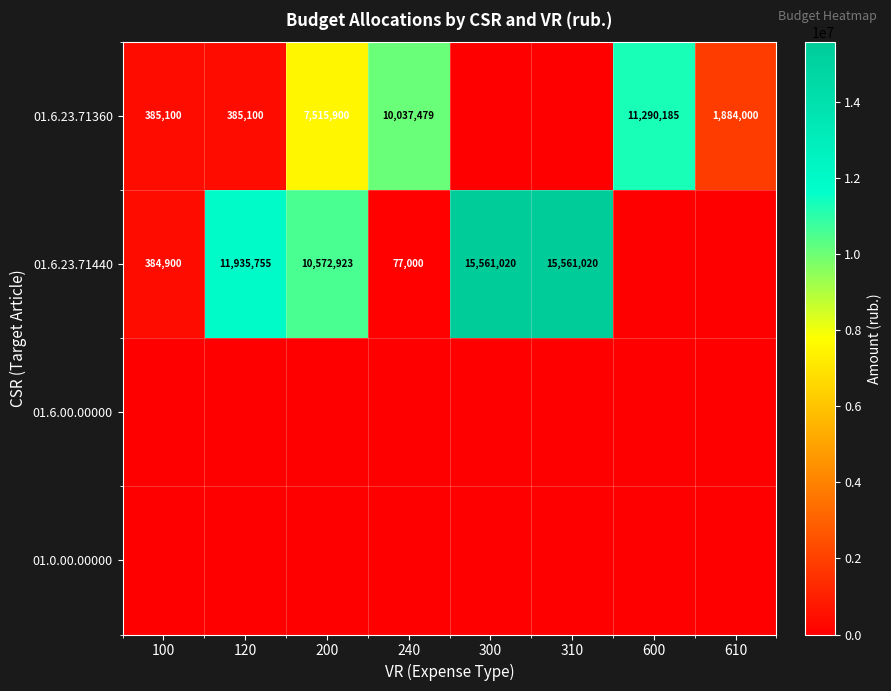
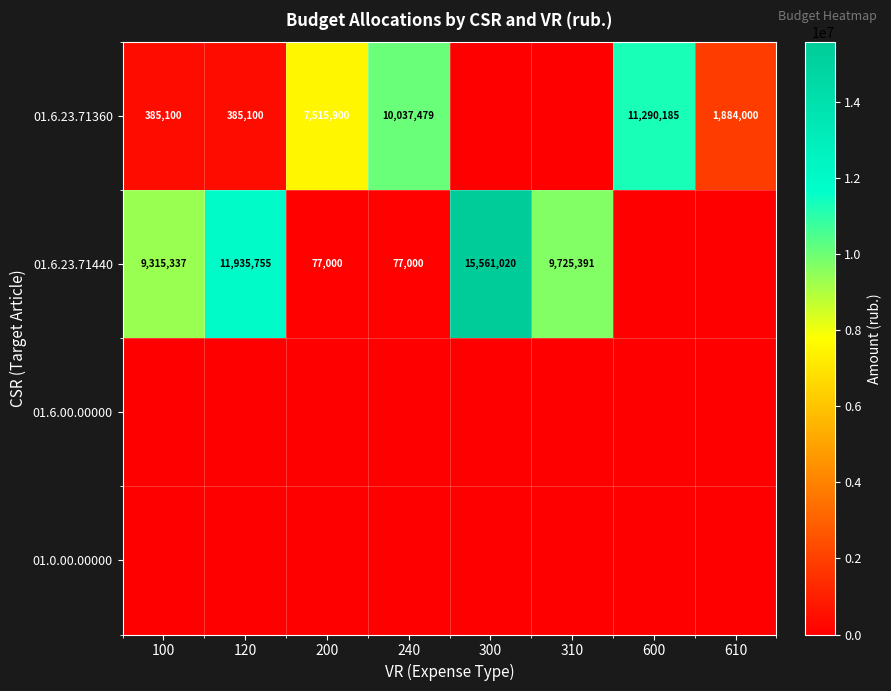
01.6.23.71440, 100: 384,900 -> 9,315,337
01.6.23.71440, 200: 10,572,923 -> 77,000
01.6.23.71440, 310: 15,561,020 -> 9,725,391
